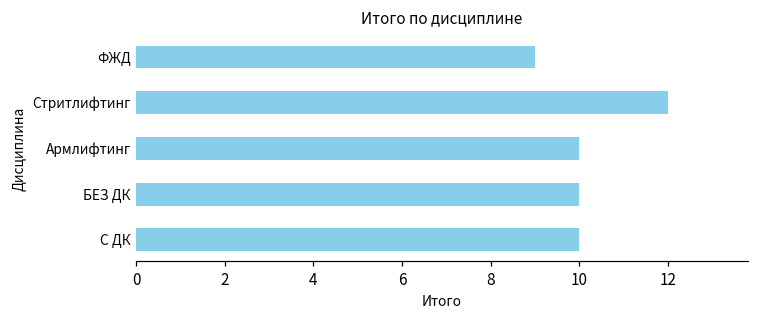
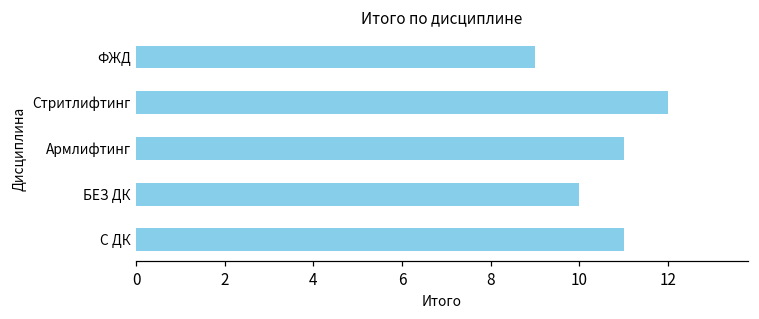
Армлифтинг: 10 -> 11
С ДК: 10 -> 11
